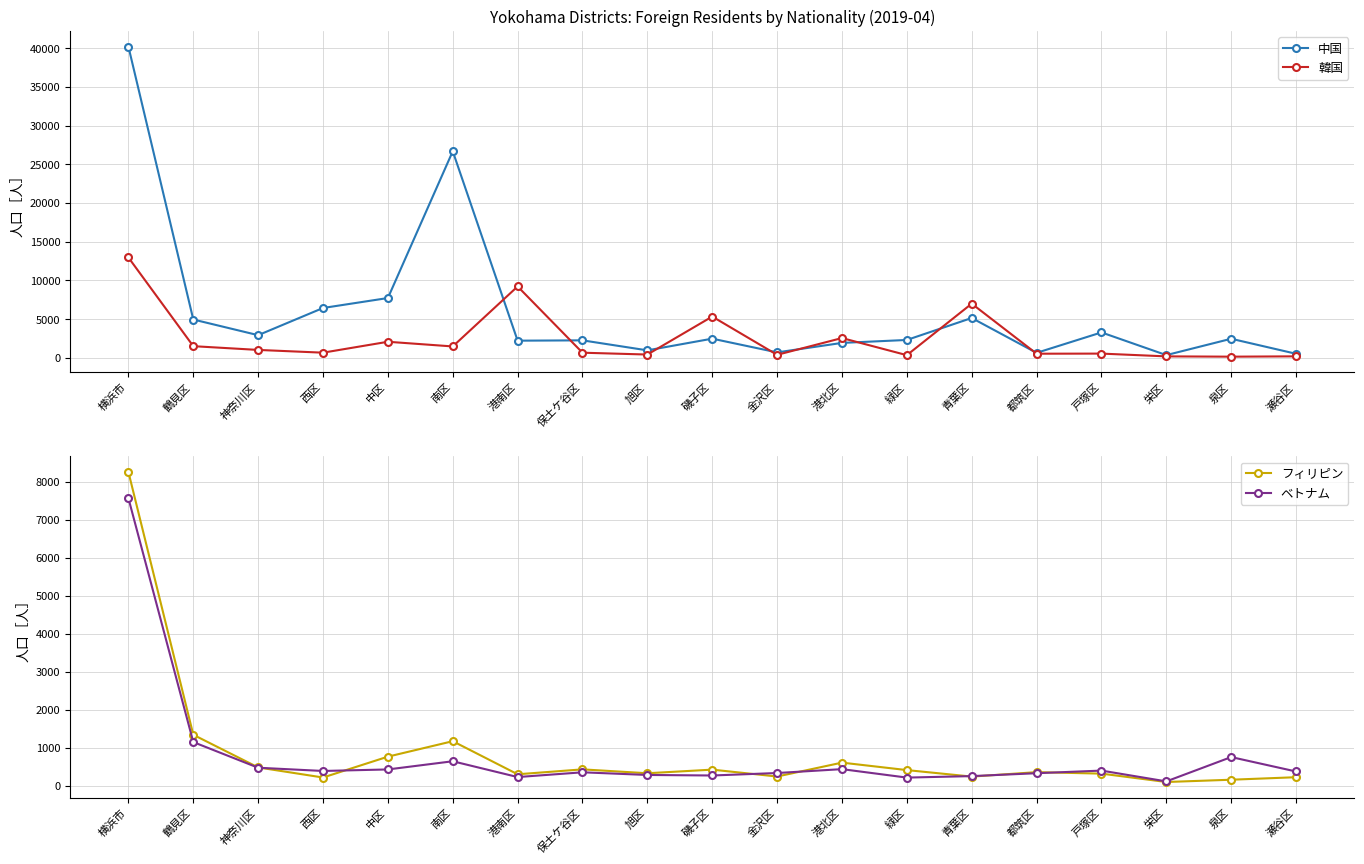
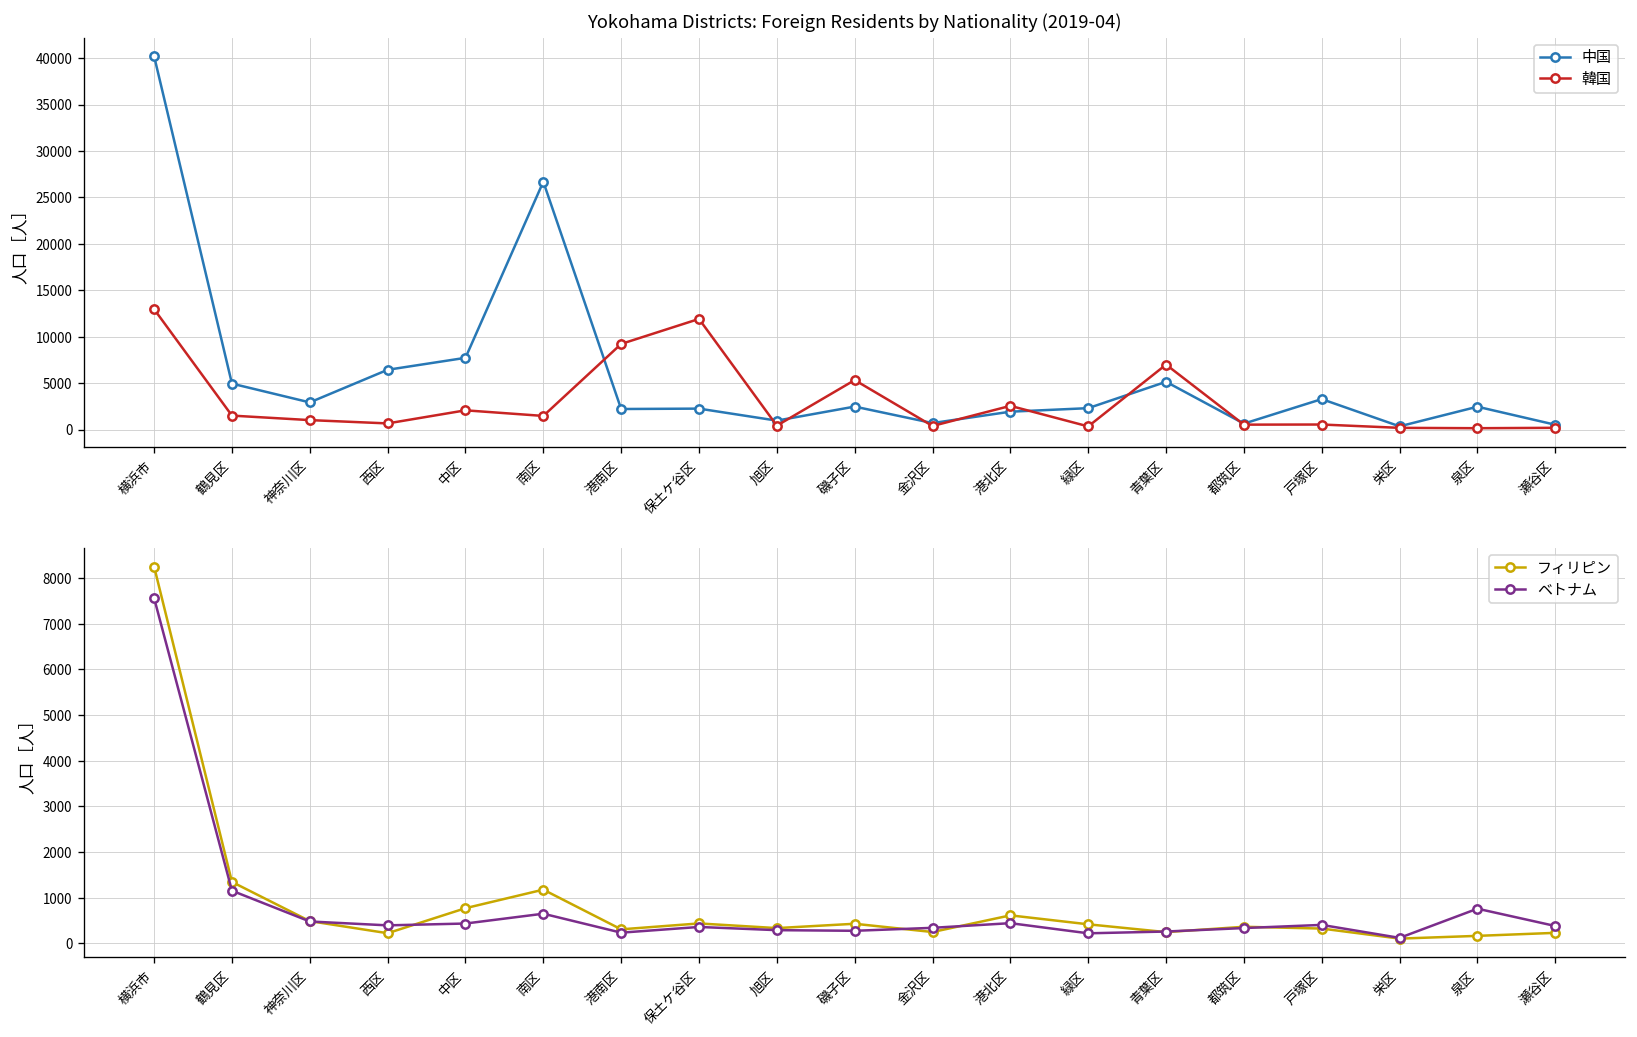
Yokohama Districts: Foreign Residents by Nationality (2019-04), 韓国, 保土ケ谷区: 1000 -> 12000
